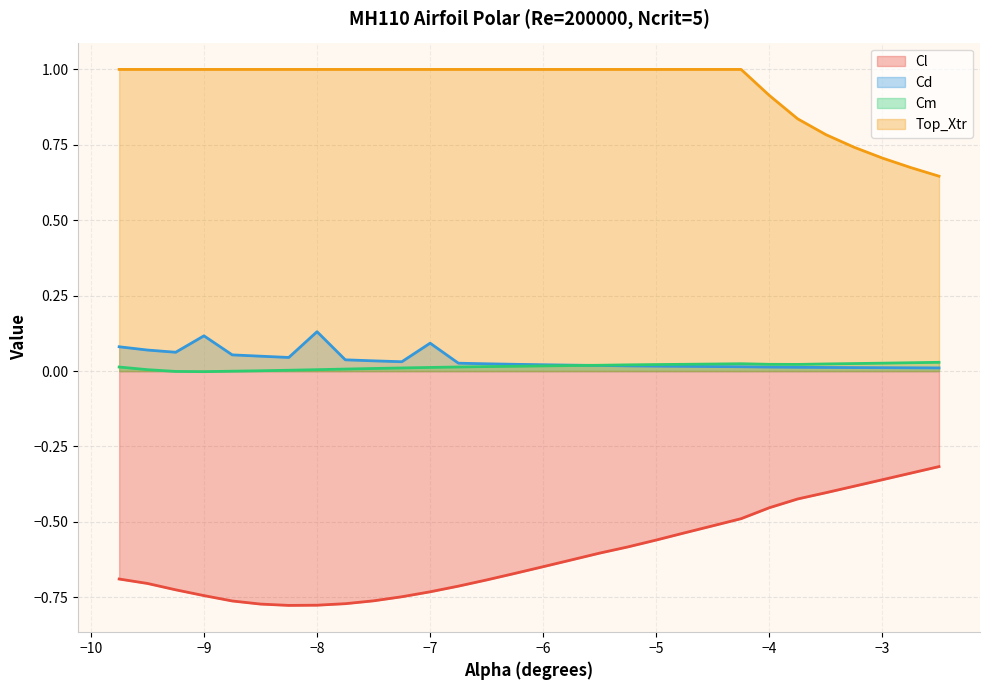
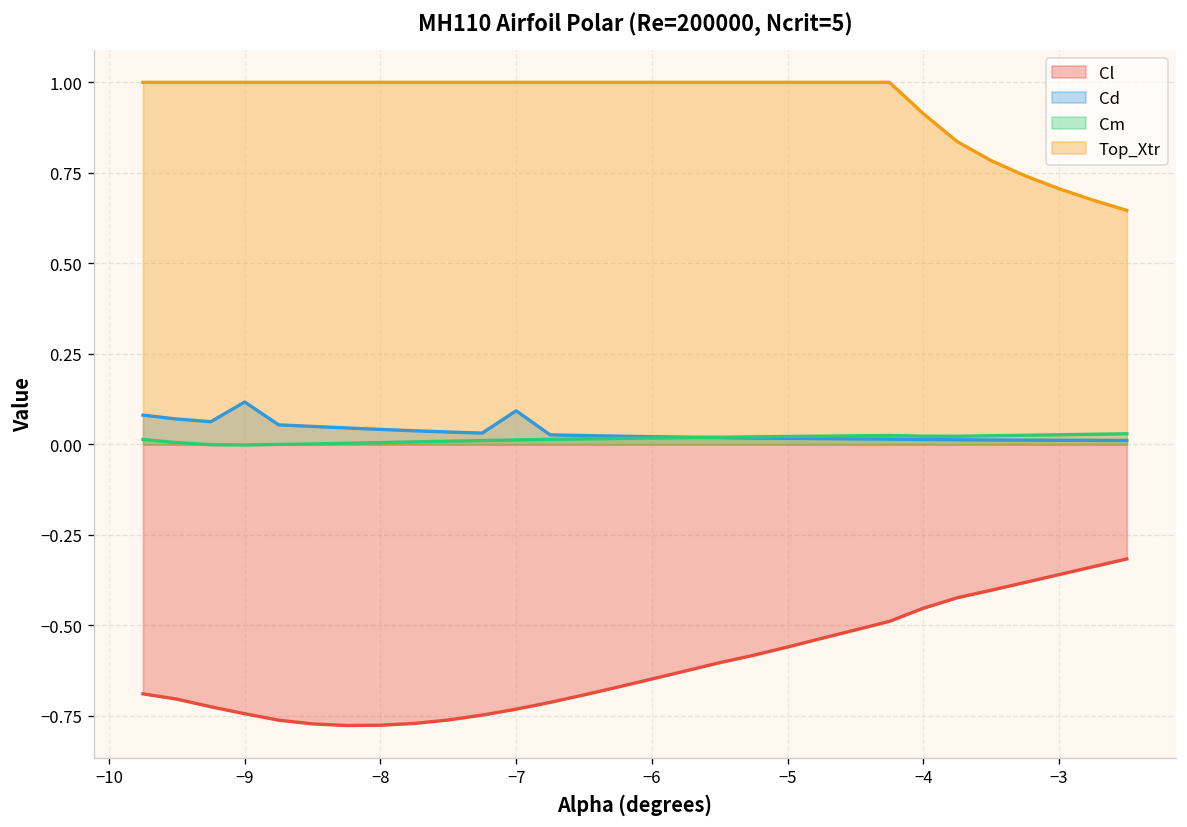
Cd, −8: 0.13 -> 0.04
